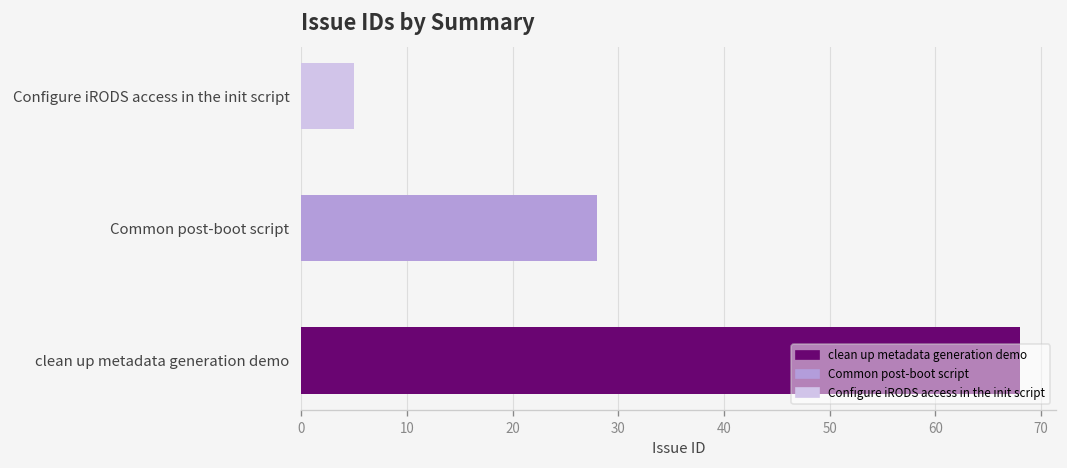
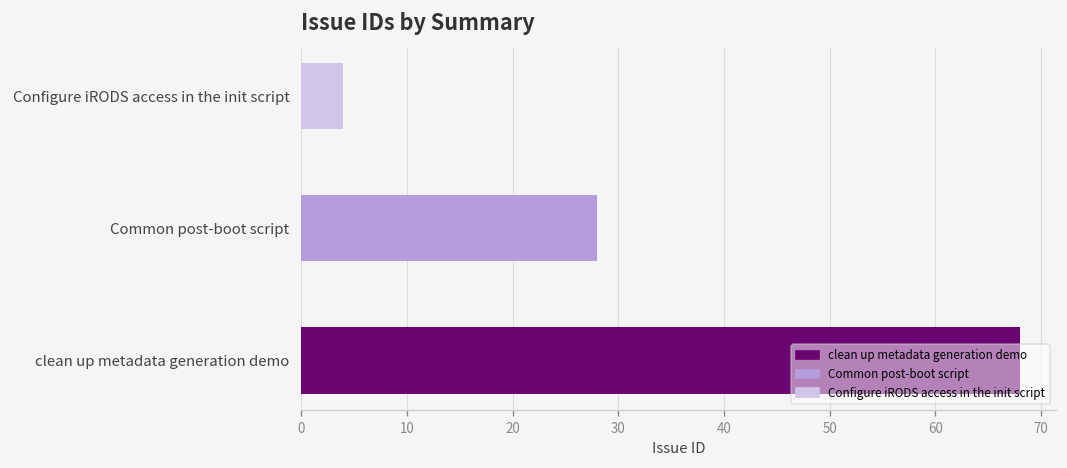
Configure iRODS access in the init script: 5 -> 4
